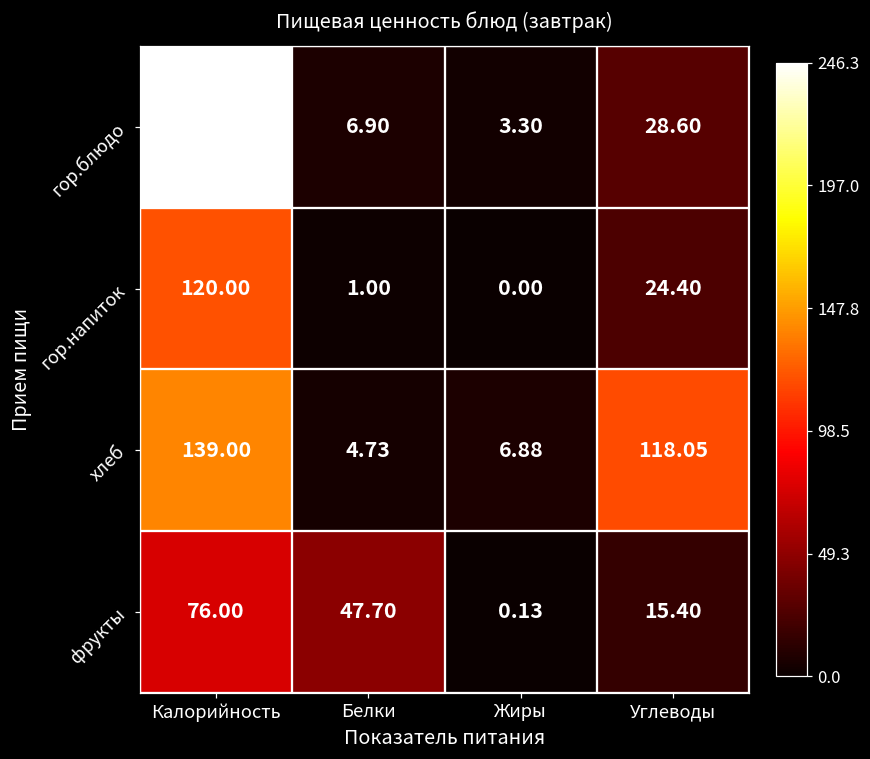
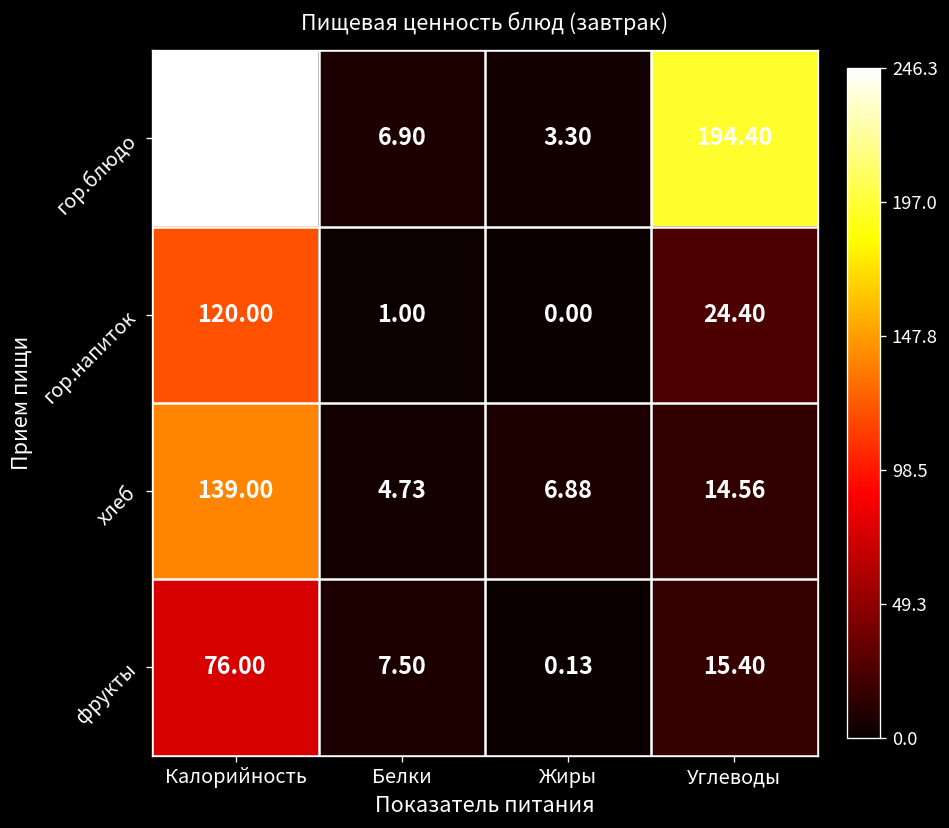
гор.блюдо, Углеводы: 28.60 -> 194.40
хлеб, Углеводы: 118.05 -> 14.56
фрукты, Белки: 47.70 -> 7.50
